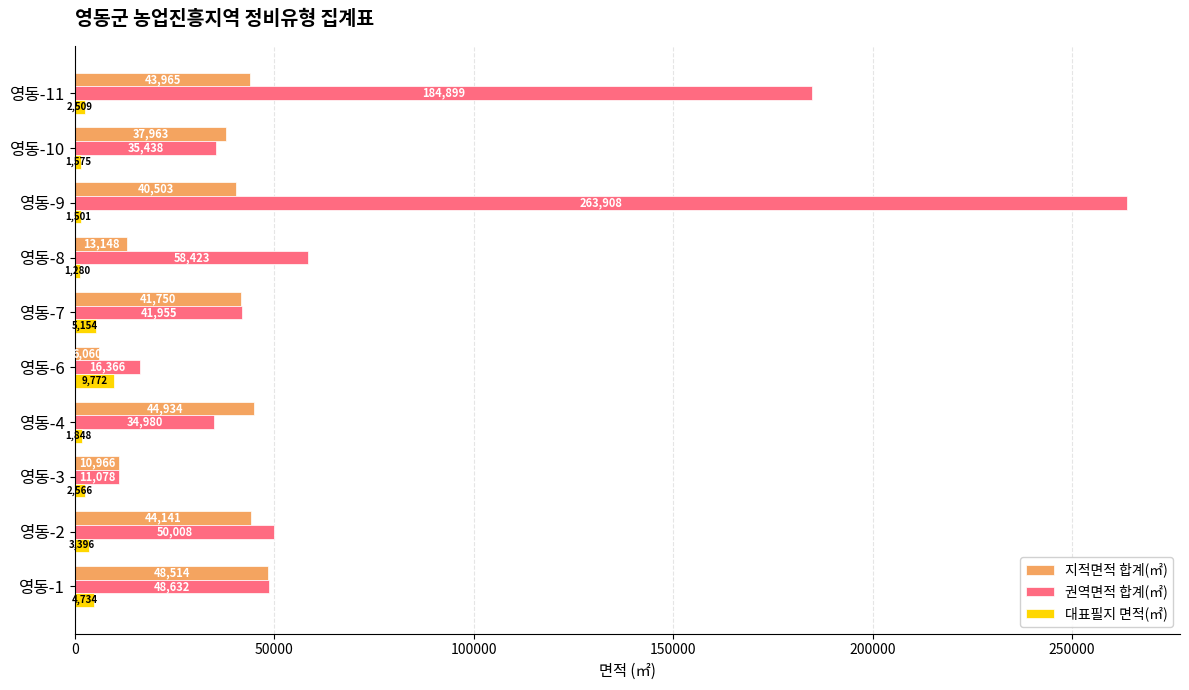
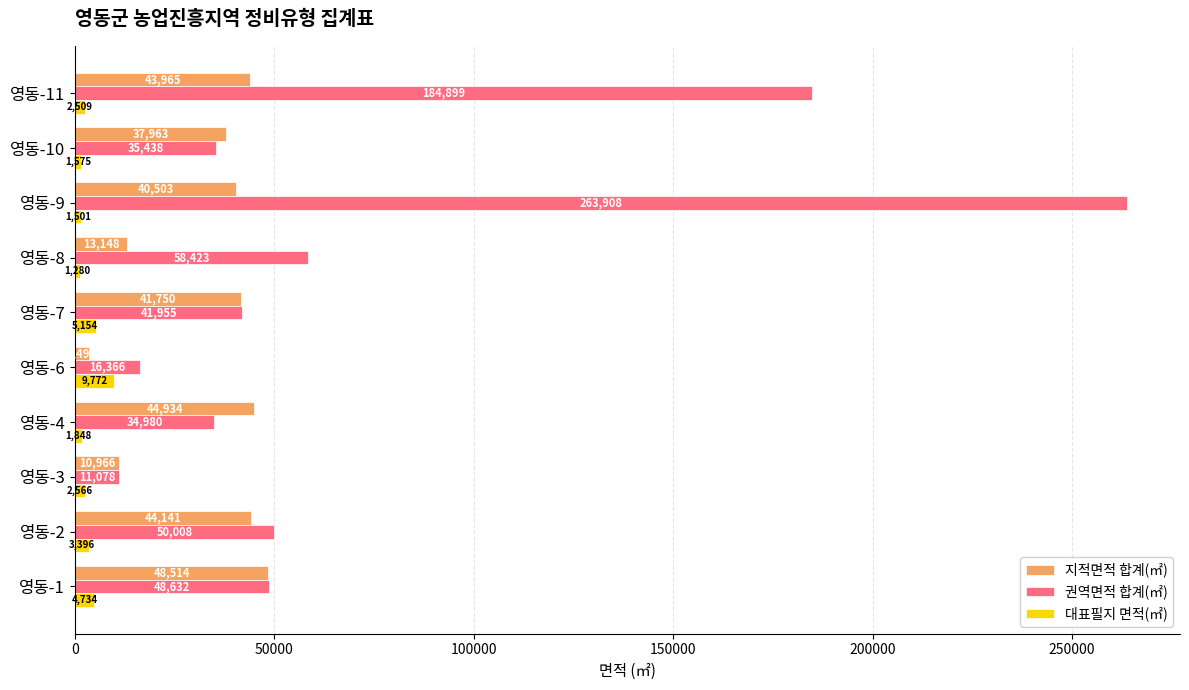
지적면적 합계(㎡), 영동-6: 6000 -> 3000
